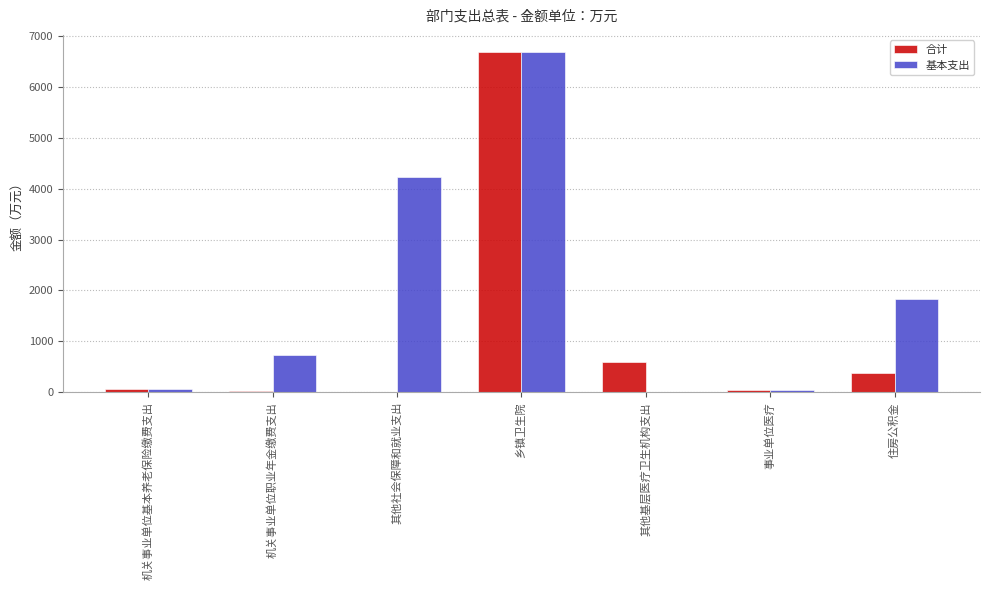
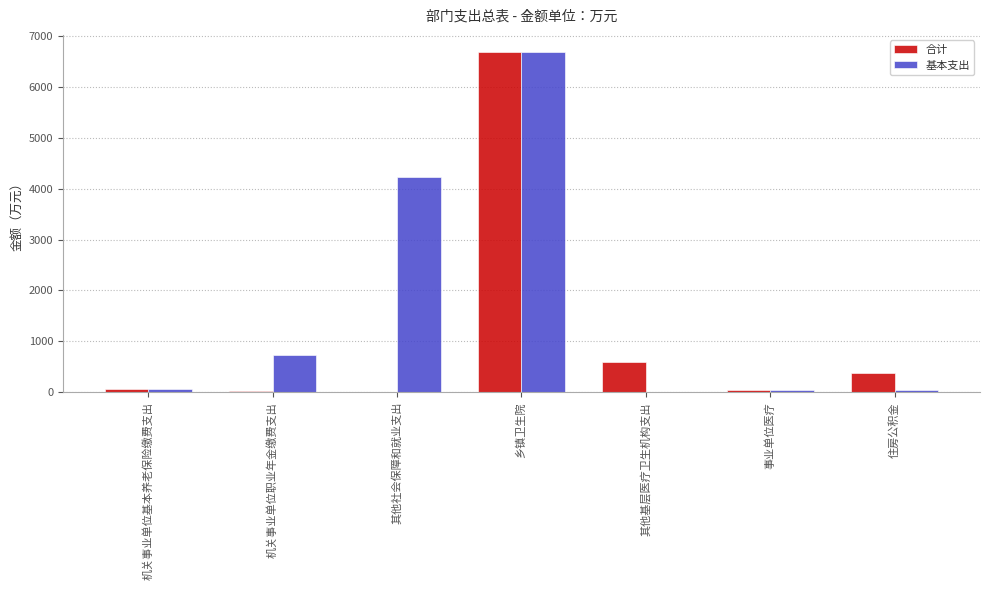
基本支出, 住房公积金: 1800 -> 0
